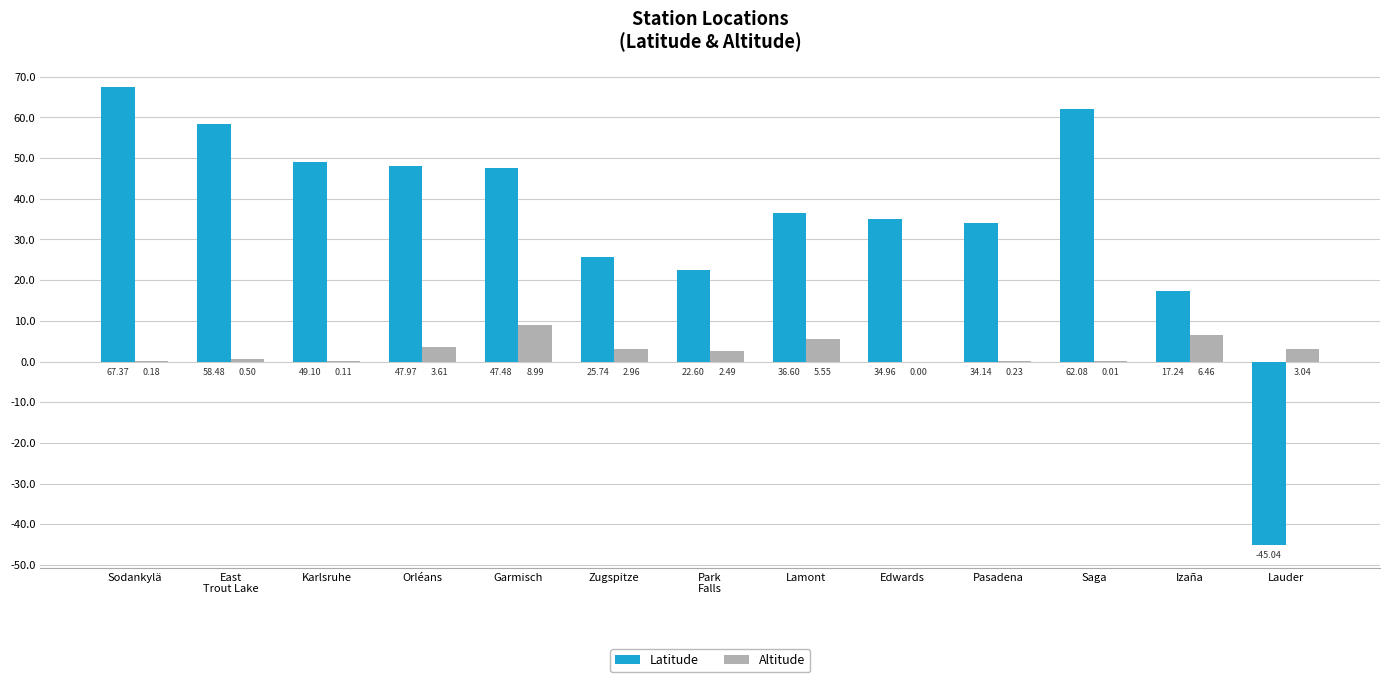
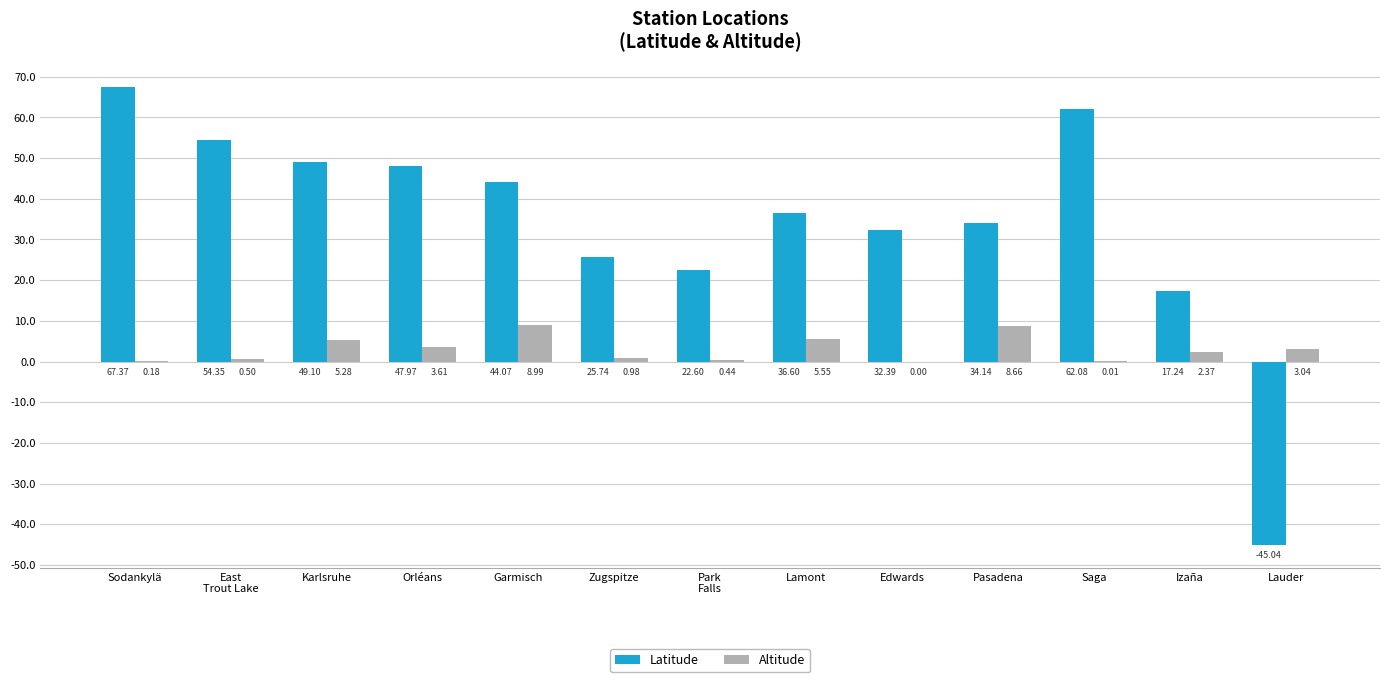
Latitude, East Trout Lake: 58.48 -> 54.35
Altitude, Karlsruhe: 0.11 -> 5.28
Latitude, Garmisch: 47.48 -> 44.07
Altitude, Zugspitze: 2.96 -> 0.98
Altitude, Park Falls: 2.49 -> 0.44
Latitude, Edwards: 34.96 -> 32.39
Altitude, Pasadena: 0.23 -> 8.66
Altitude, Izaña: 6.46 -> 2.37
